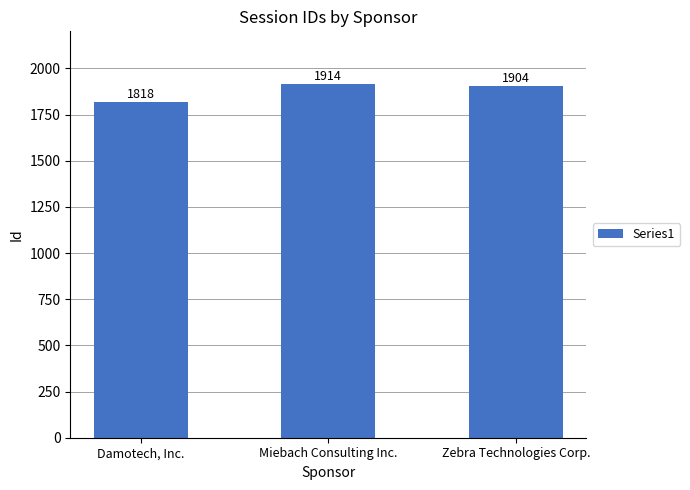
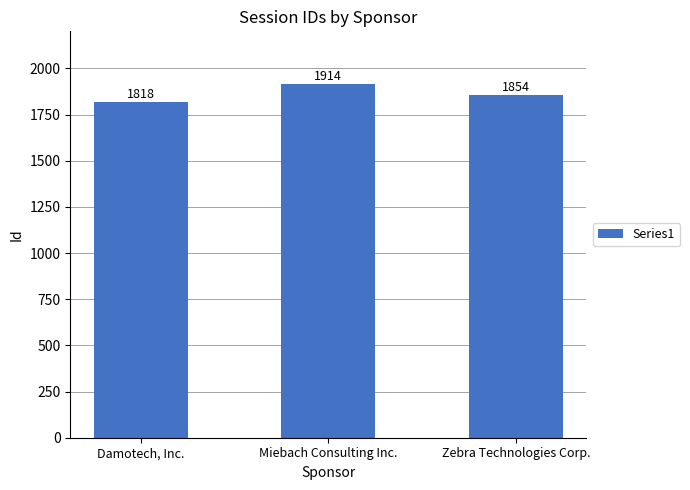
Zebra Technologies Corp.: 1904 -> 1854
